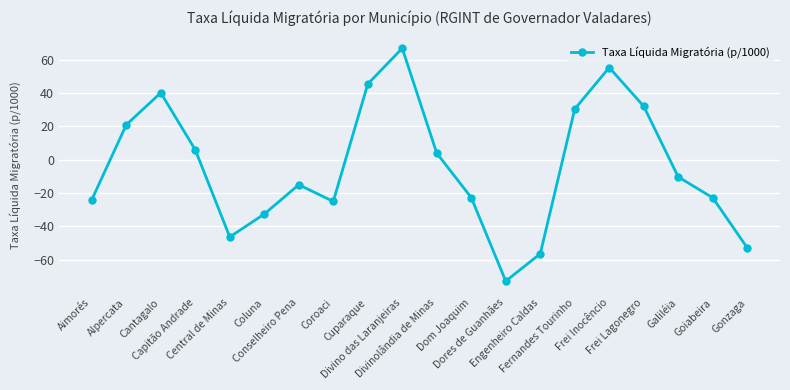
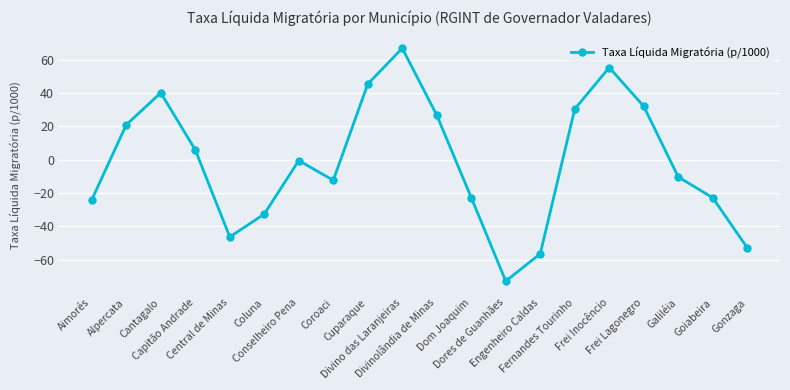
Conselheiro Pena: -15 -> 0
Coroaci: -25 -> -12
Divinolândia de Minas: 4 -> 27
